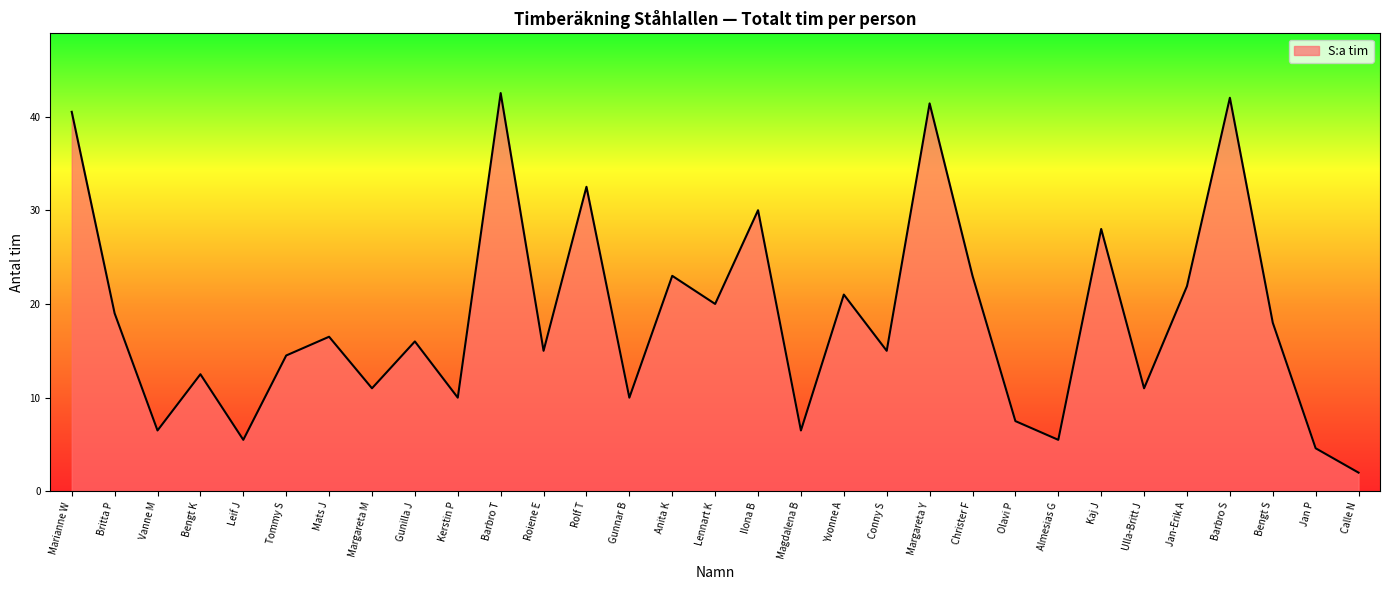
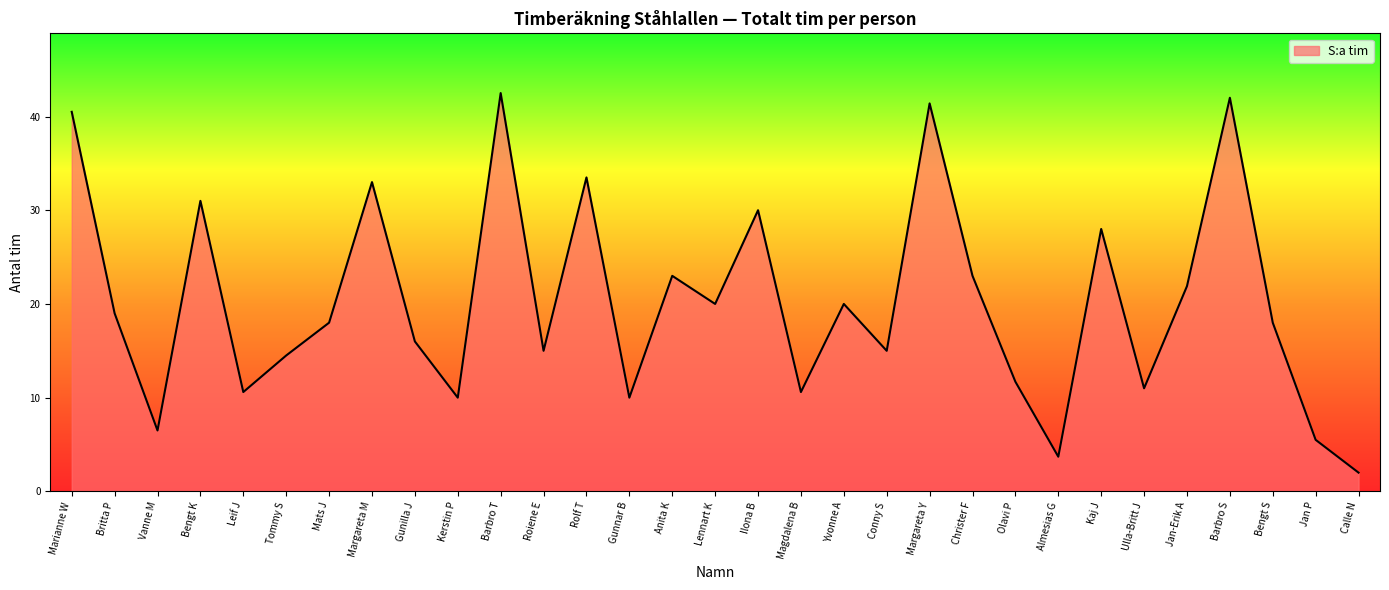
Bengt K: 13 -> 31
Leif J: 6 -> 11
Mats J: 17 -> 18
Margareta M: 11 -> 33
Rolf T: 33 -> 34
Magdalena B: 7 -> 11
Yvonne A: 21 -> 20
Olavi P: 8 -> 12
Almesias G: 6 -> 4
Jan P: 5 -> 6
